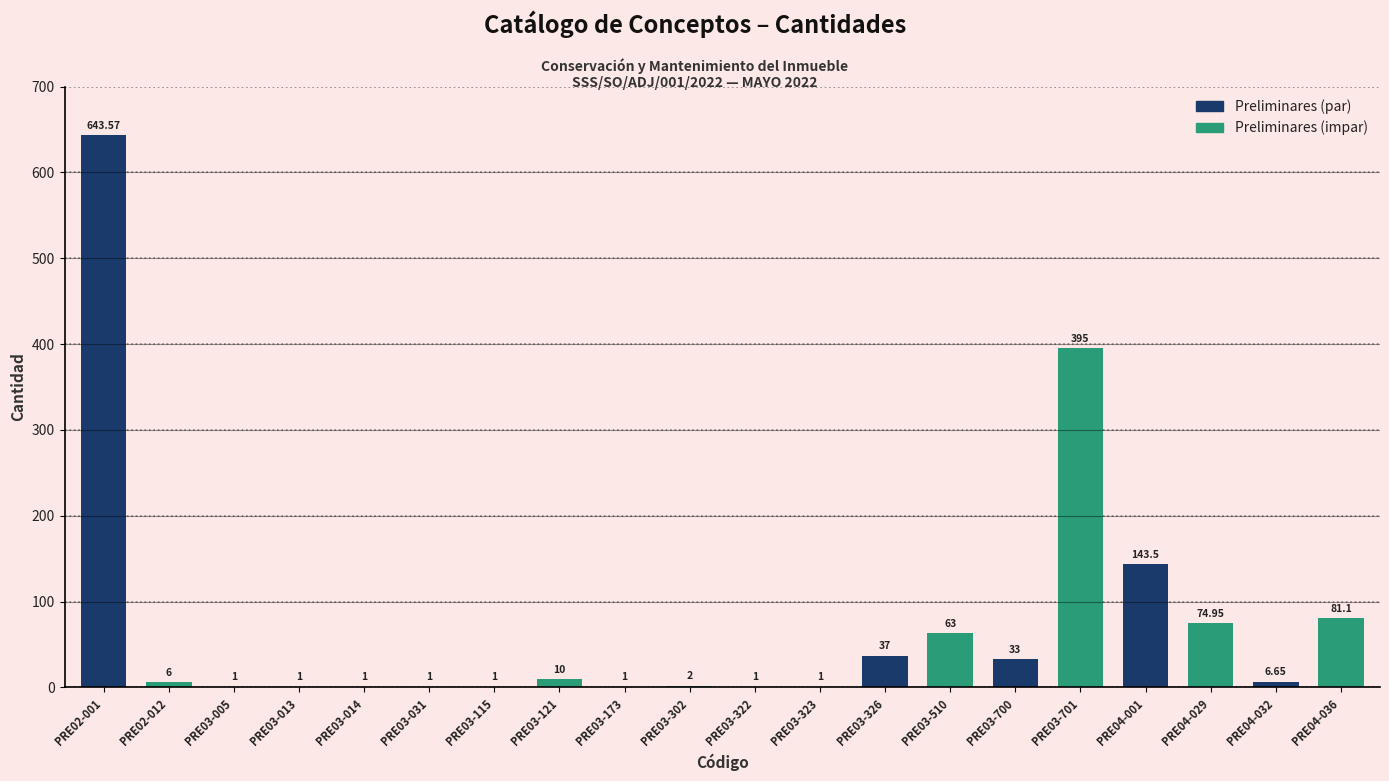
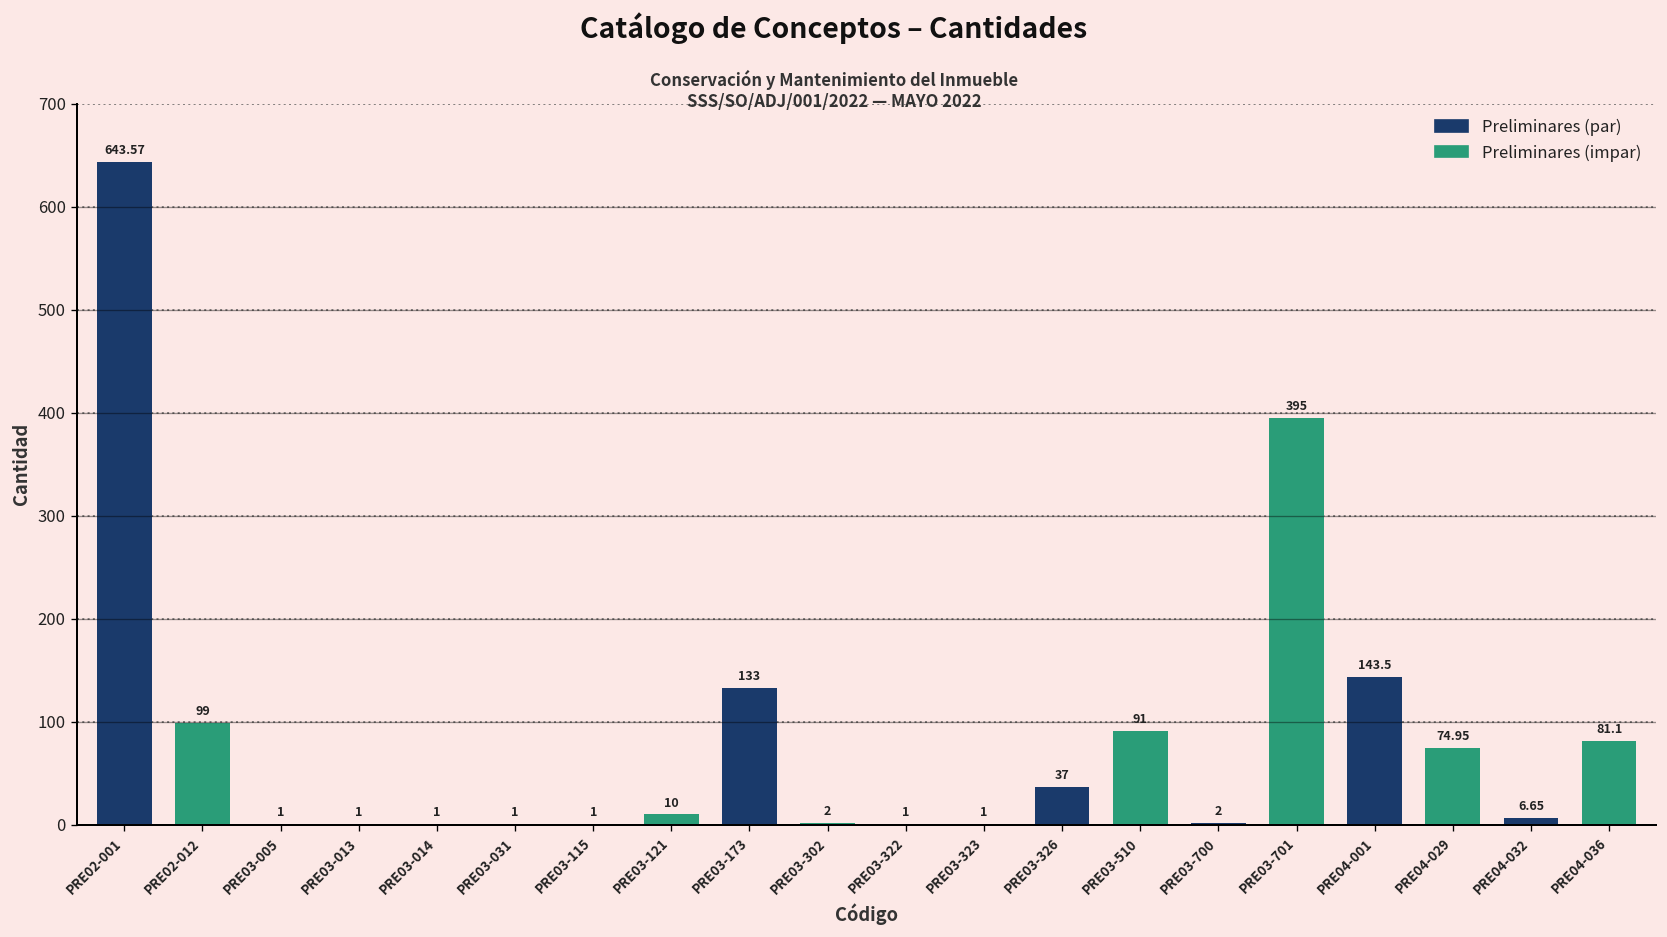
Preliminares (impar), PRE02-012: 6 -> 99
Preliminares (par), PRE03-173: 1 -> 133
Preliminares (impar), PRE03-510: 63 -> 91
Preliminares (par), PRE03-700: 33 -> 2
